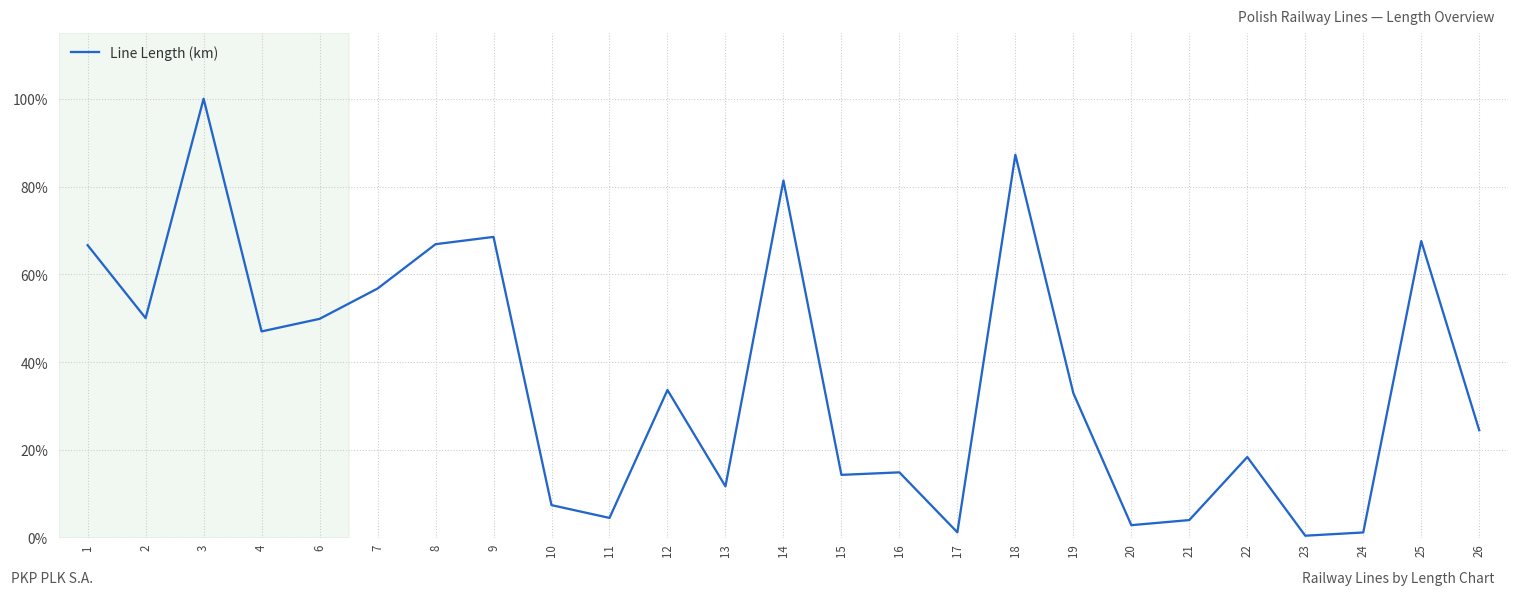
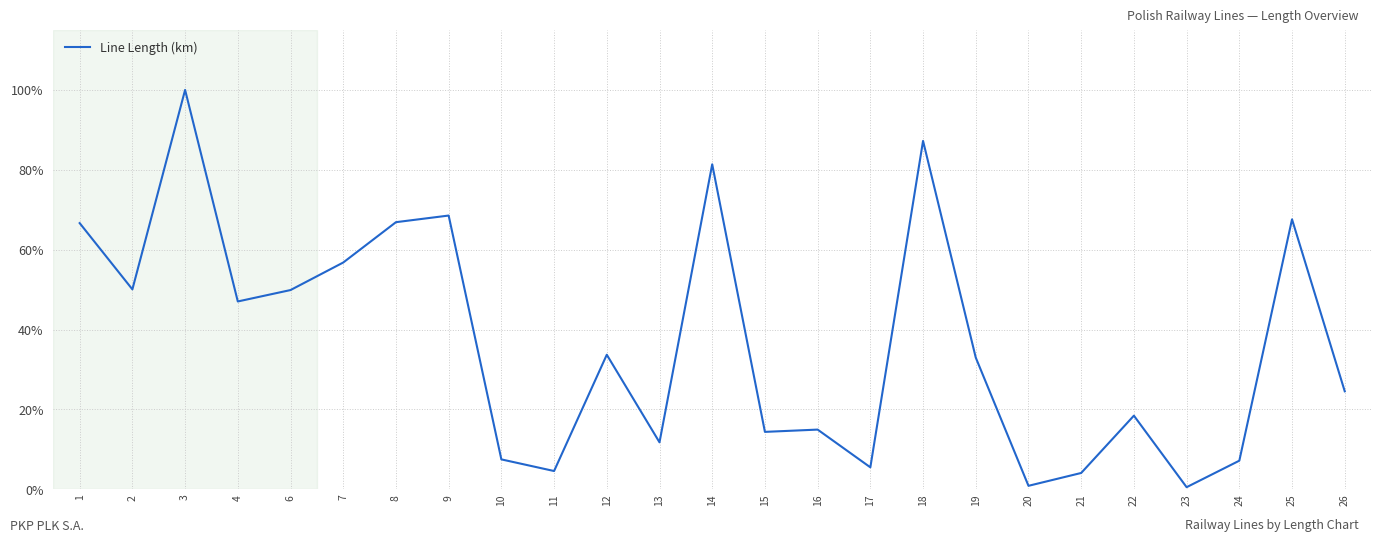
17: 1% -> 6%
20: 3% -> 1%
24: 1% -> 7%
